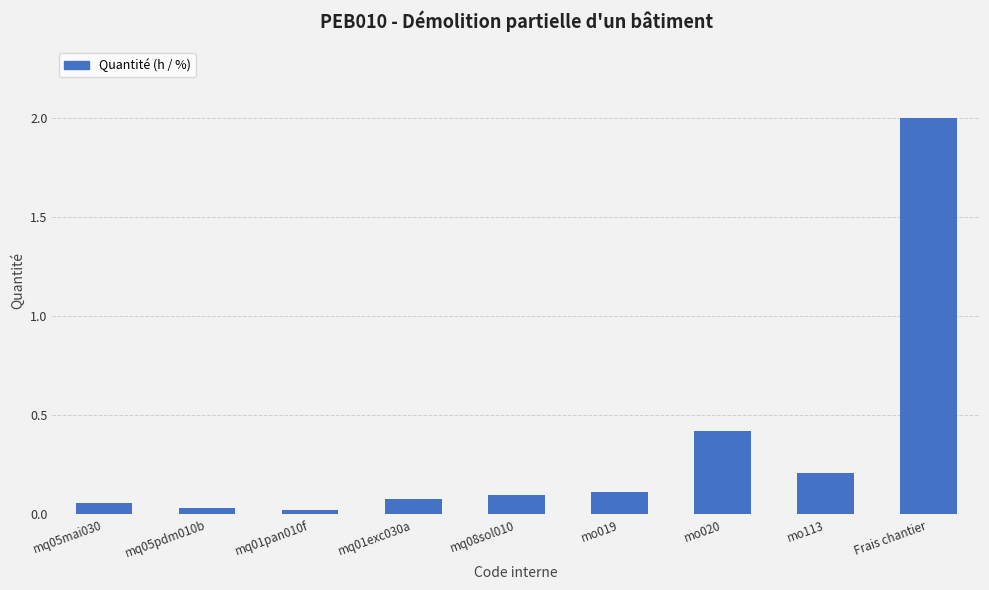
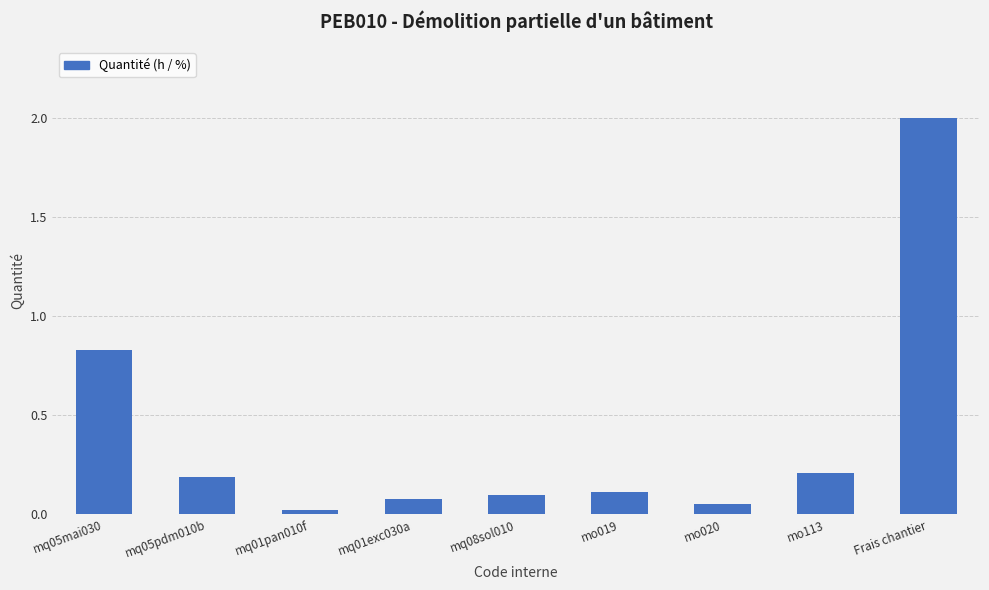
mq05mai030: 0.06 -> 0.83
mq05pdm010b: 0.03 -> 0.19
mo020: 0.42 -> 0.05
